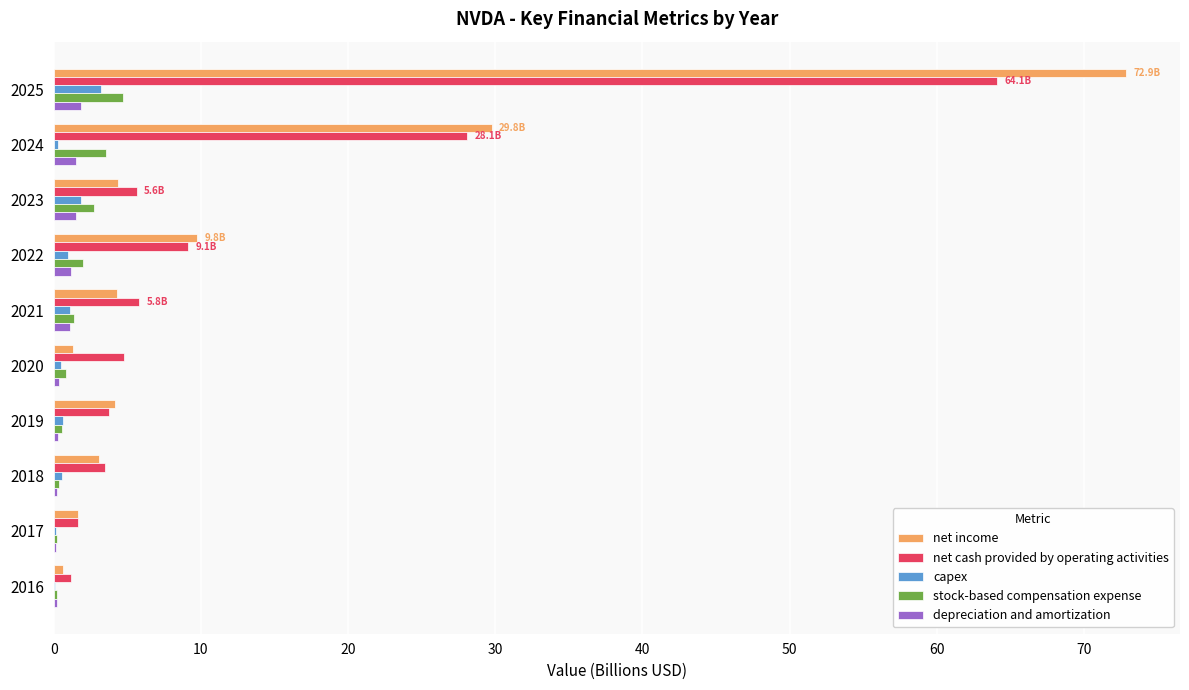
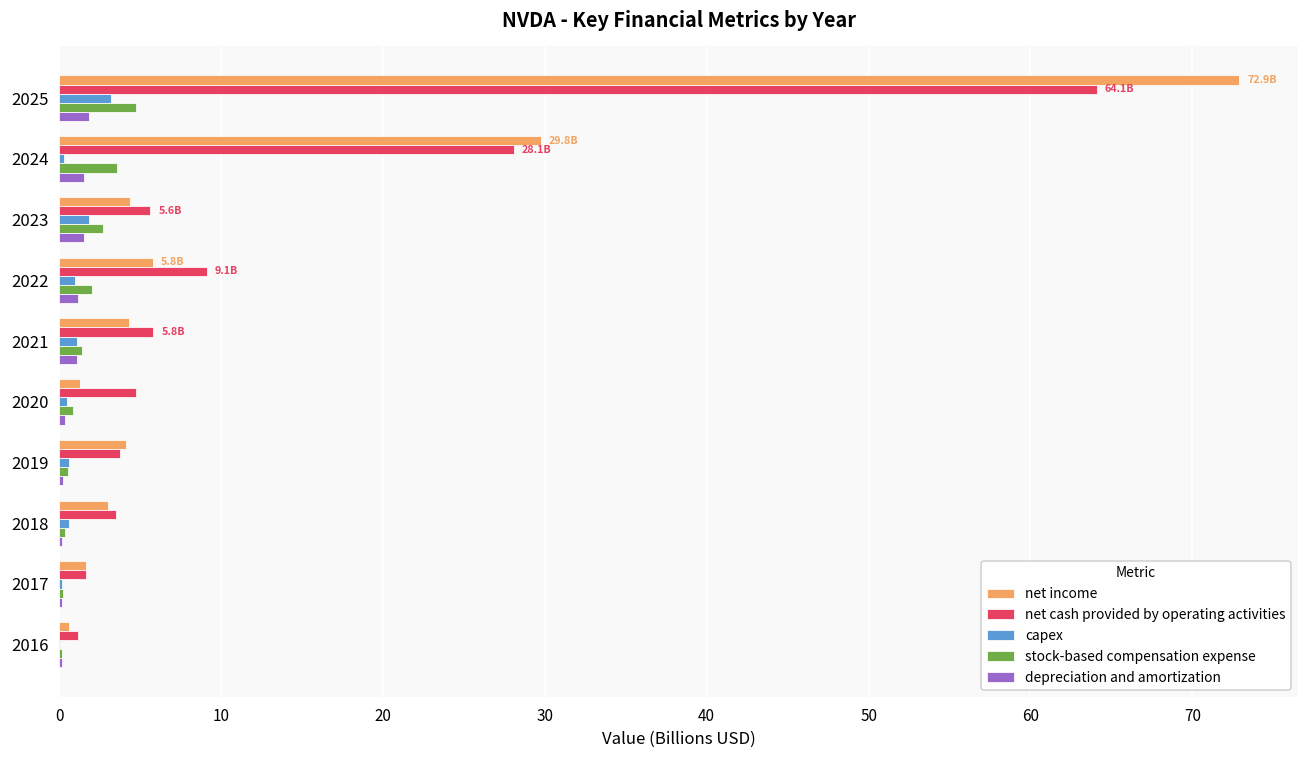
net income, 2022: 9.8B -> 5.8B
